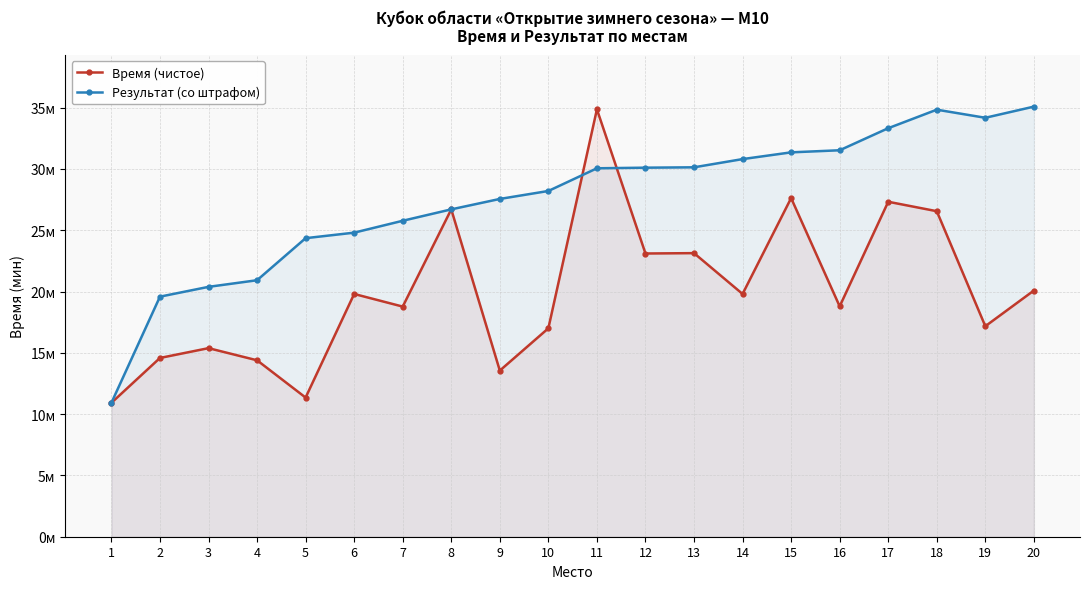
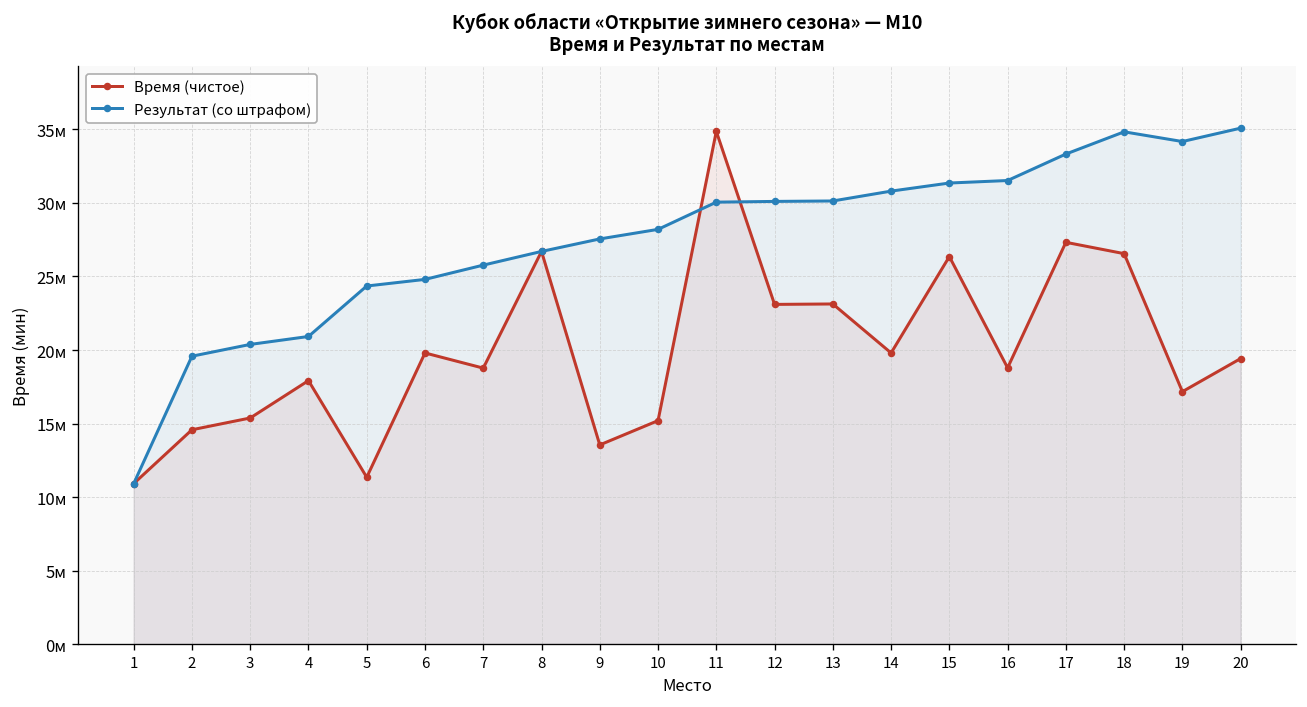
Время (чистое), 4: 14.4м -> 17.9м
Время (чистое), 10: 17.0м -> 15.2м
Время (чистое), 15: 27.6м -> 26.4м
Время (чистое), 20: 20.1м -> 19.4м
